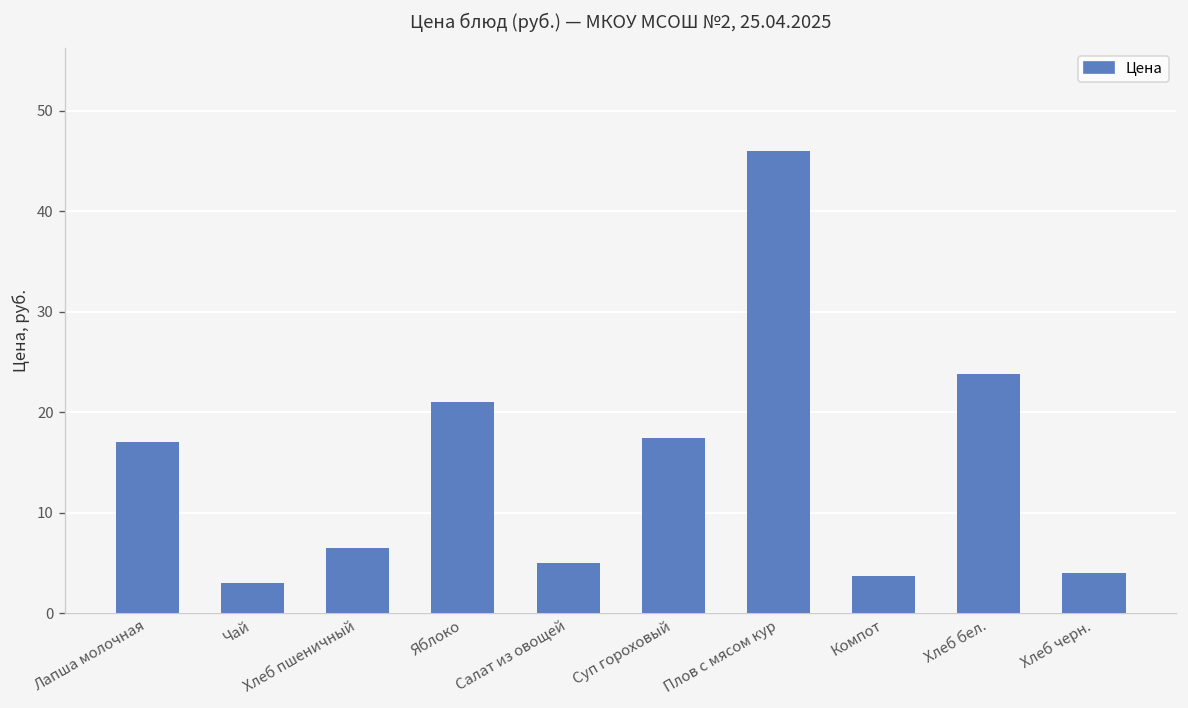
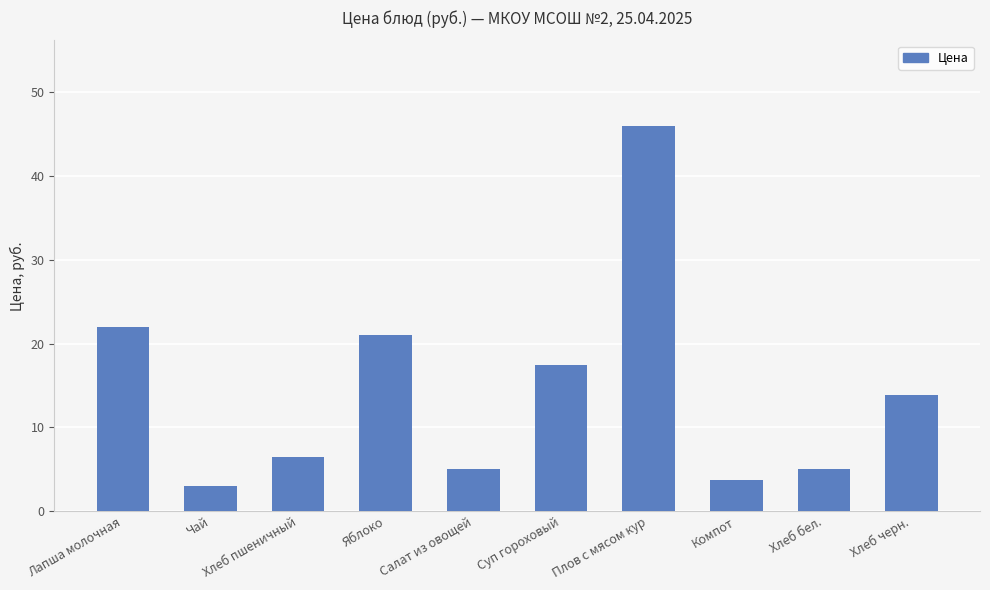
Лапша молочная: 17 -> 22
Хлеб бел.: 24 -> 5
Хлеб черн.: 4 -> 14
